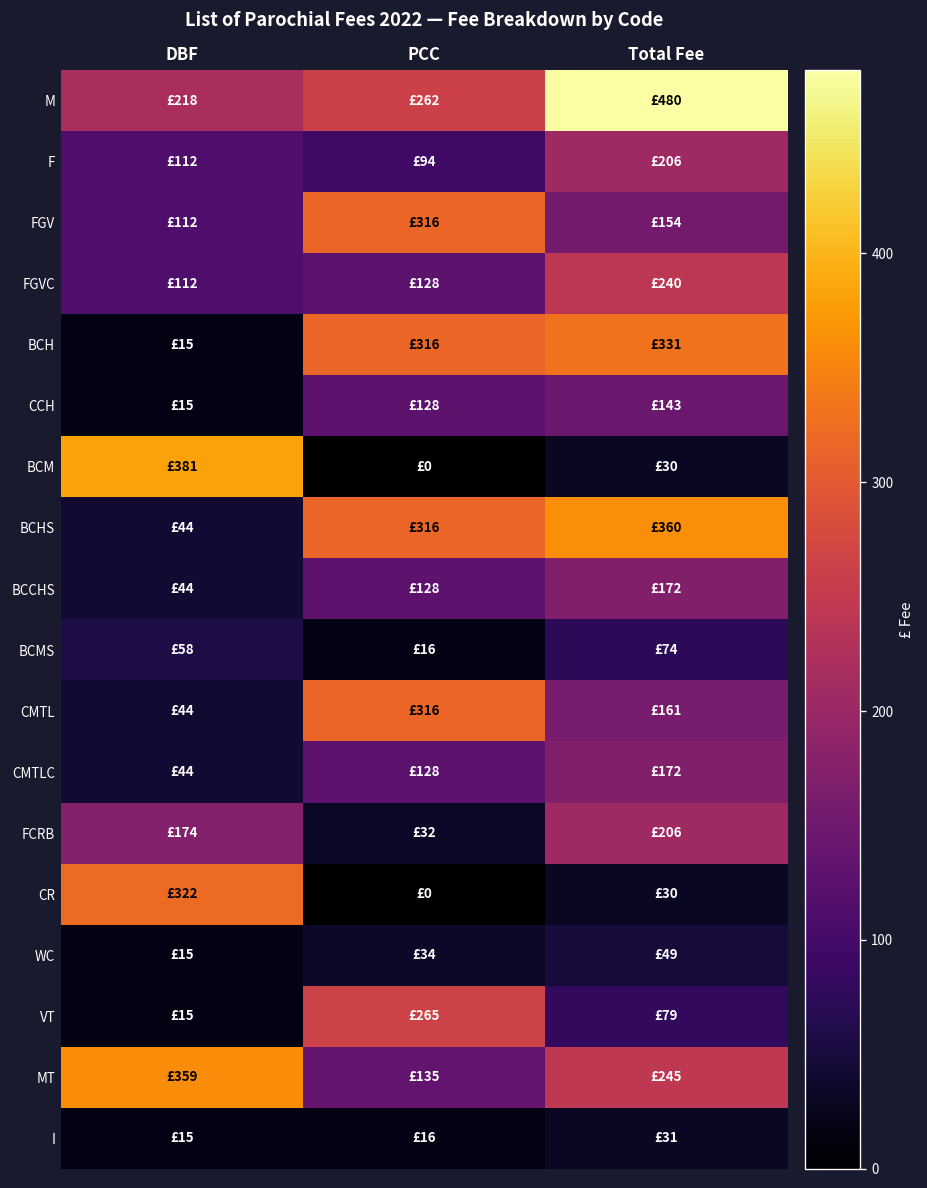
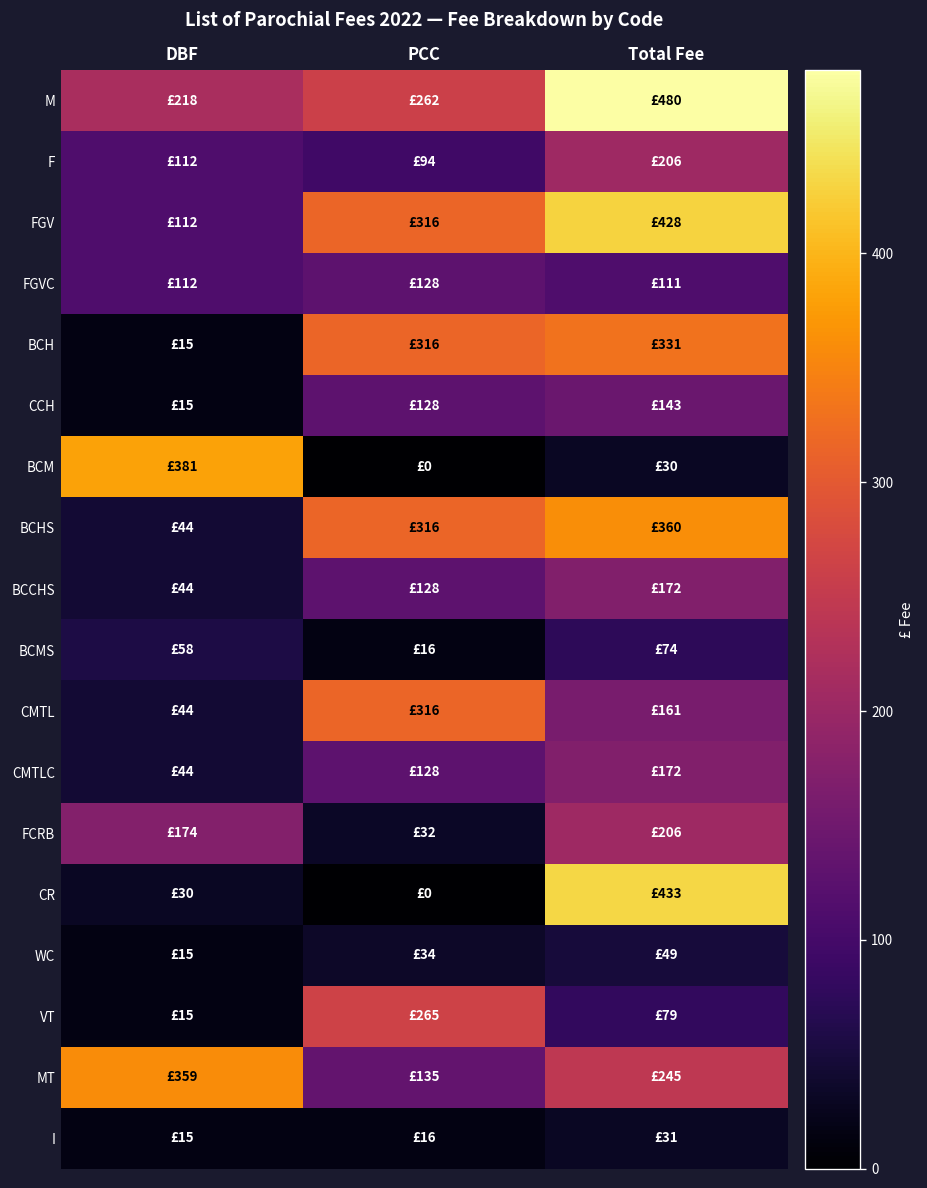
FGV, Total Fee: £154 -> £428
FGVC, Total Fee: £240 -> £111
CR, DBF: £322 -> £30
CR, Total Fee: £30 -> £433
